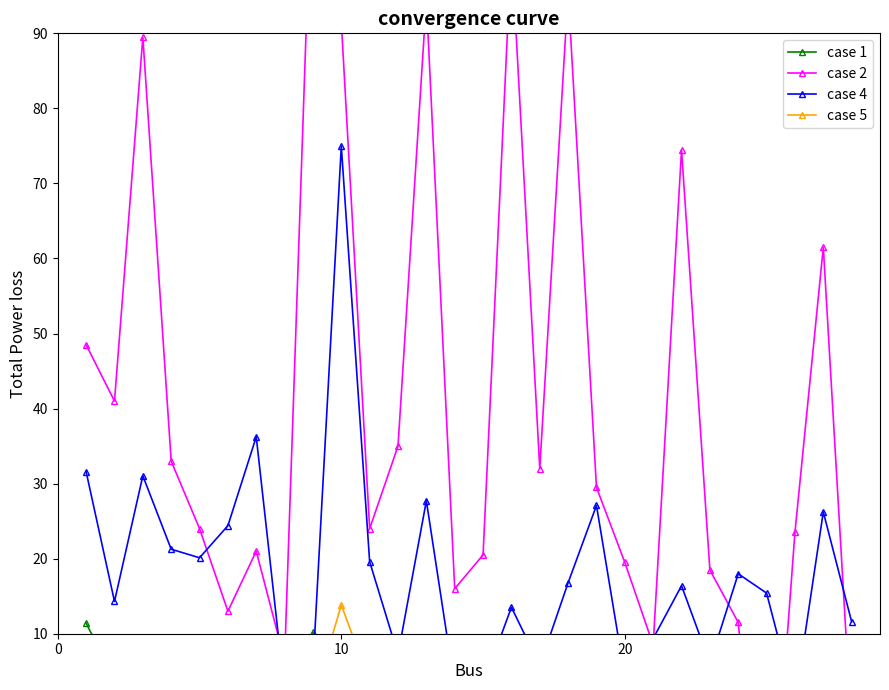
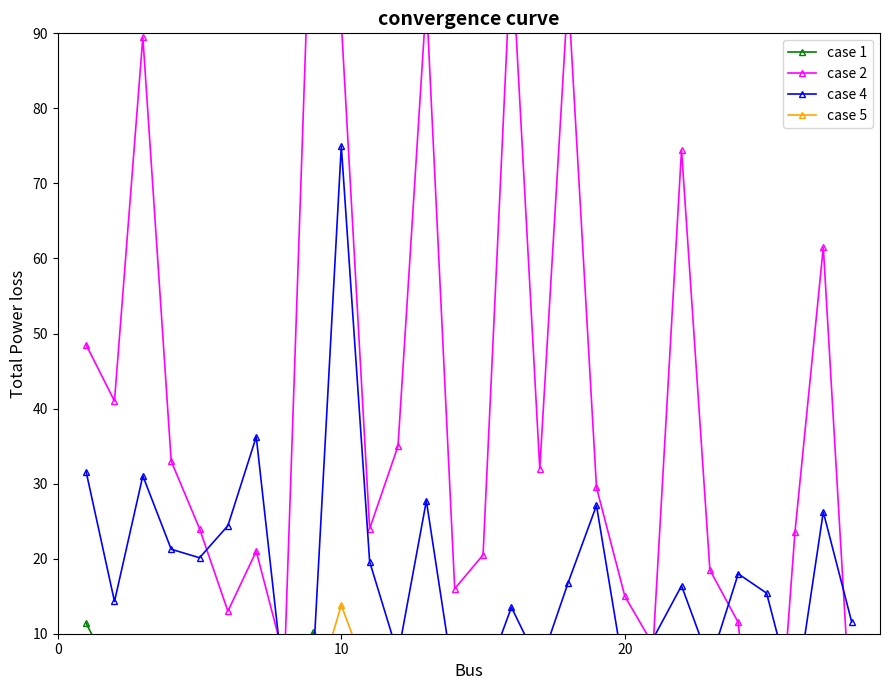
case 2, 20: 20 -> 15
